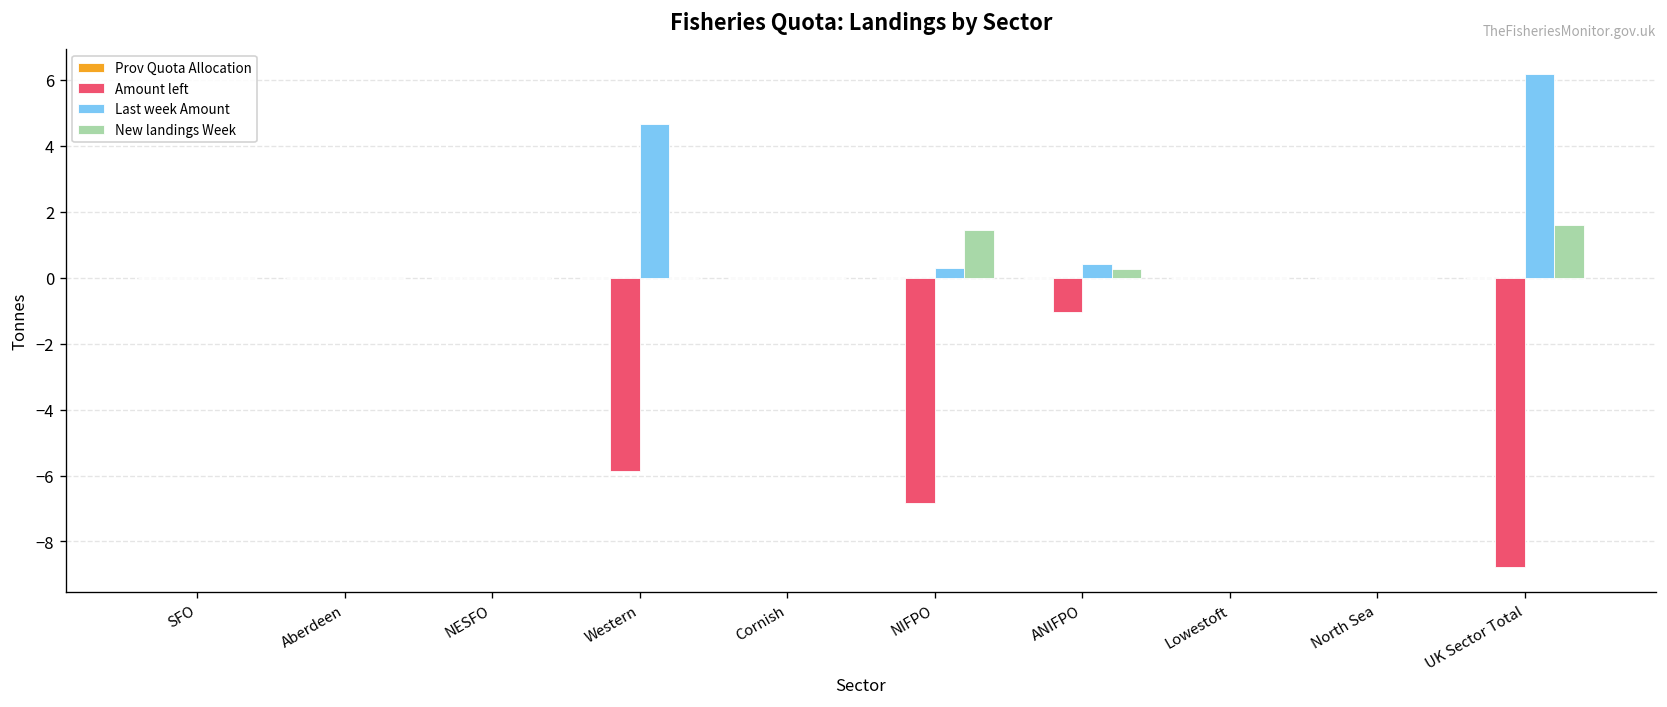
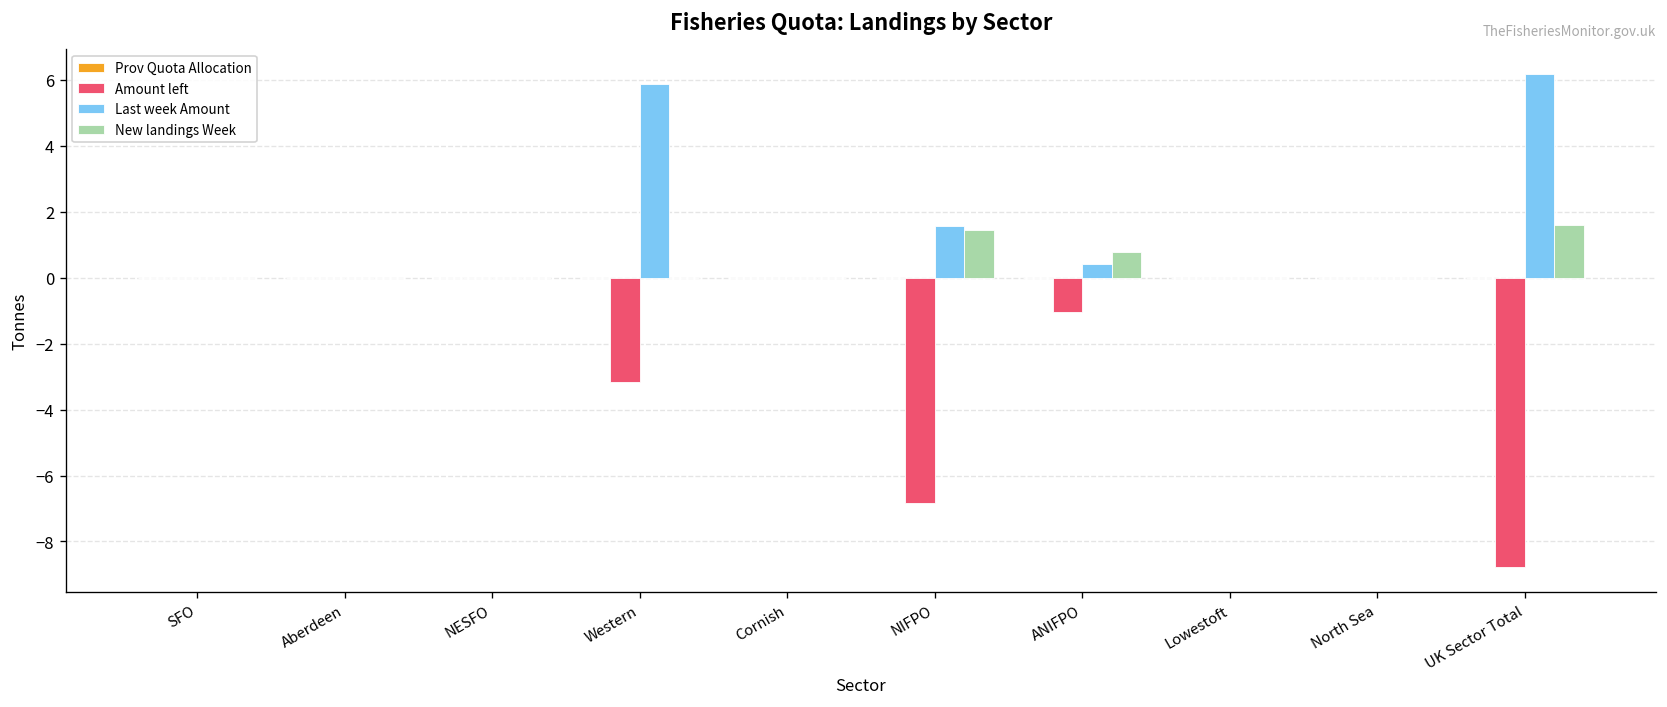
Amount left, Western: -5.9 -> -3.2
Last week Amount, Western: 4.6 -> 5.9
Last week Amount, NIFPO: 0.3 -> 1.6
New landings Week, ANIFPO: 0.3 -> 0.8
